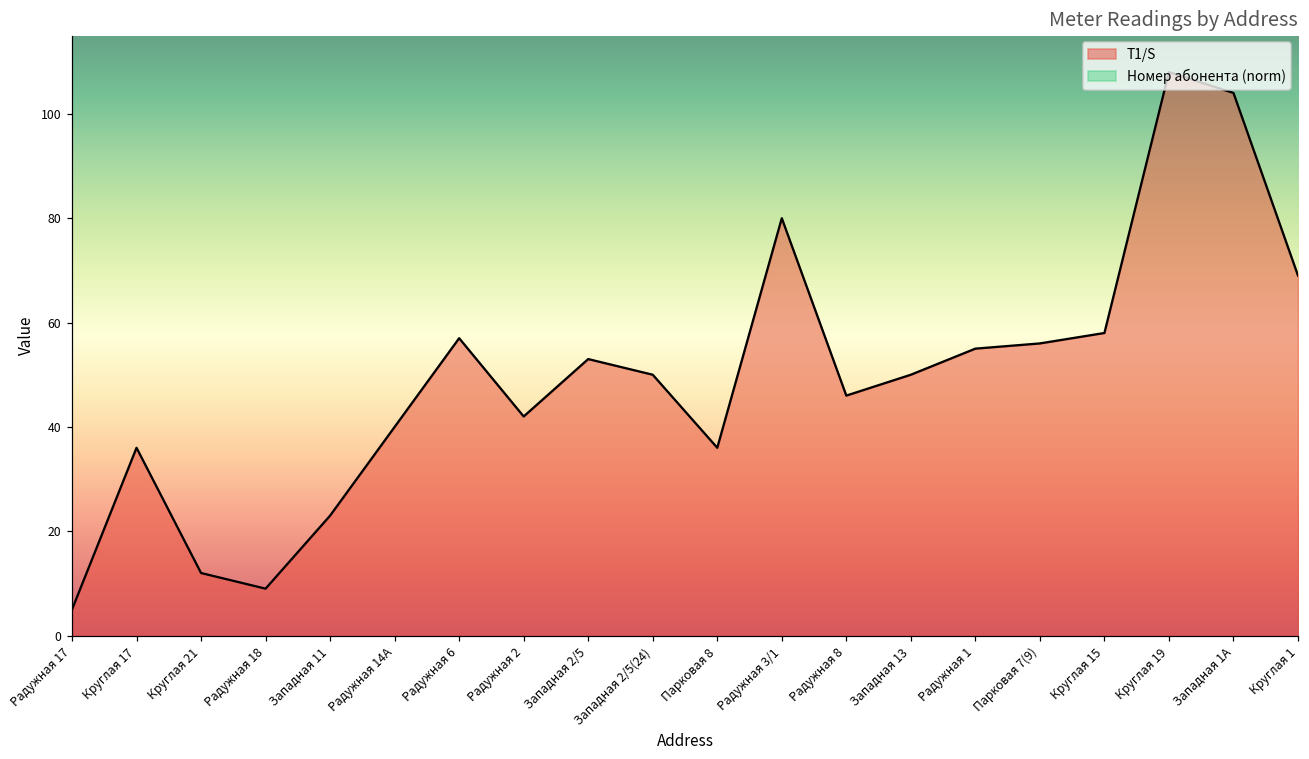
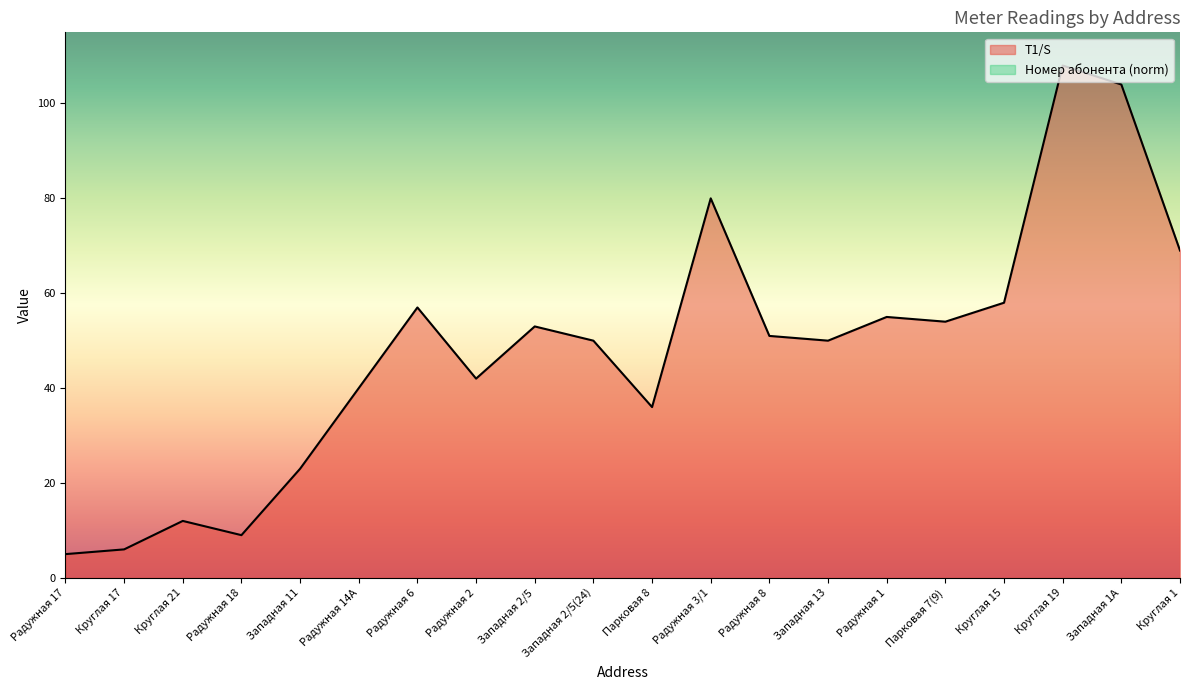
Круглая 17: 36 -> 6
Радужная 8: 46 -> 51
Парковая 7(9): 56 -> 54
